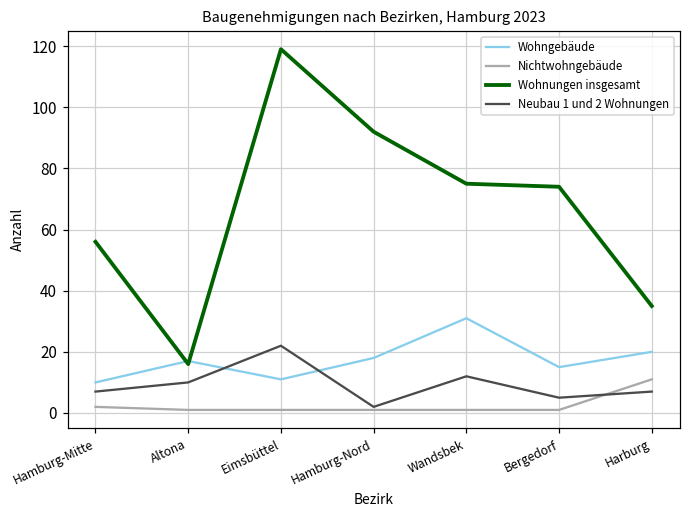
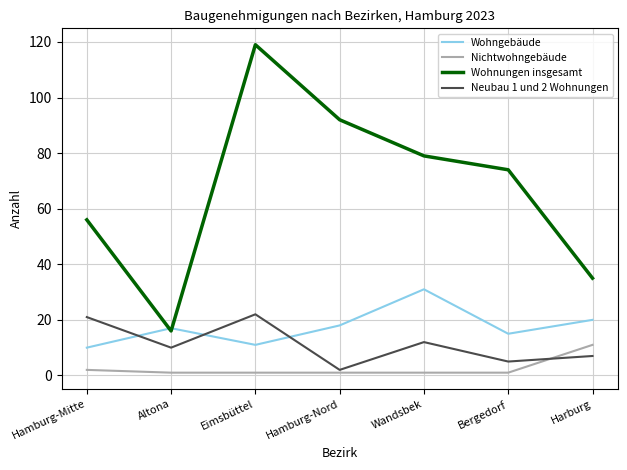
Neubau 1 und 2 Wohnungen, Hamburg-Mitte: 7 -> 21
Wohnungen insgesamt, Wandsbek: 75 -> 79
